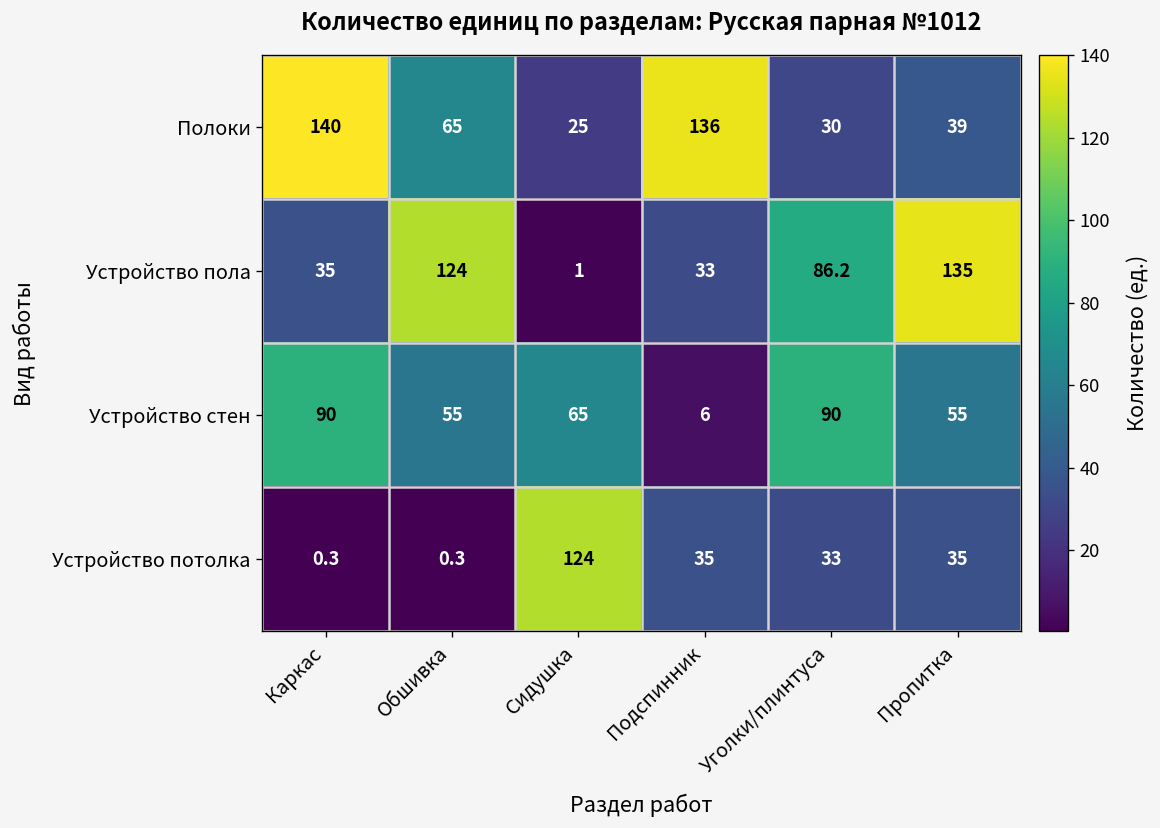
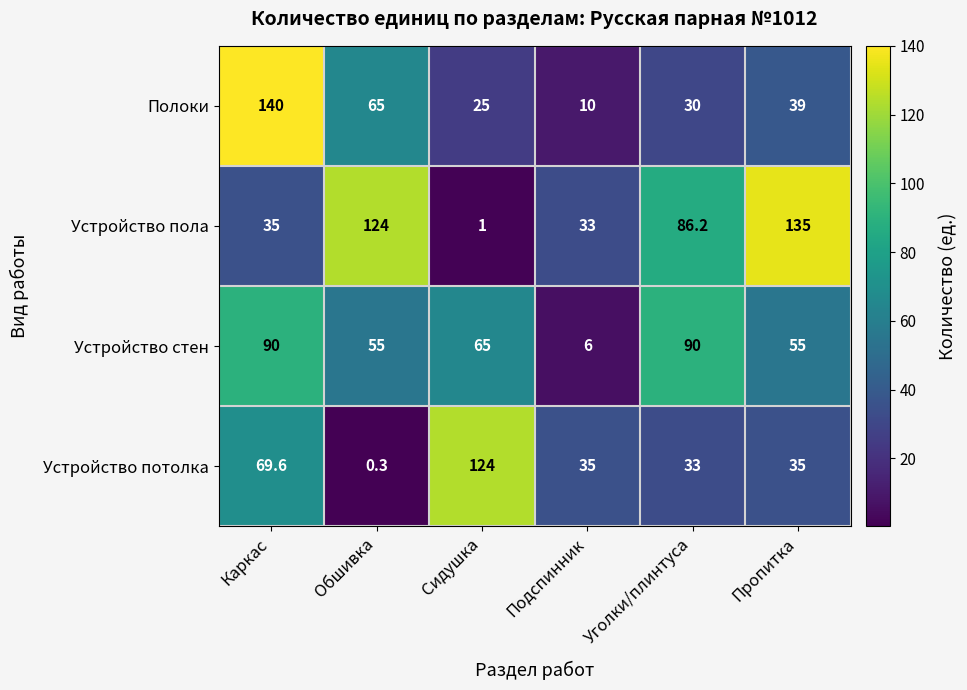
Полоки, Подспинник: 136 -> 10
Устройство потолка, Каркас: 0.3 -> 69.6
